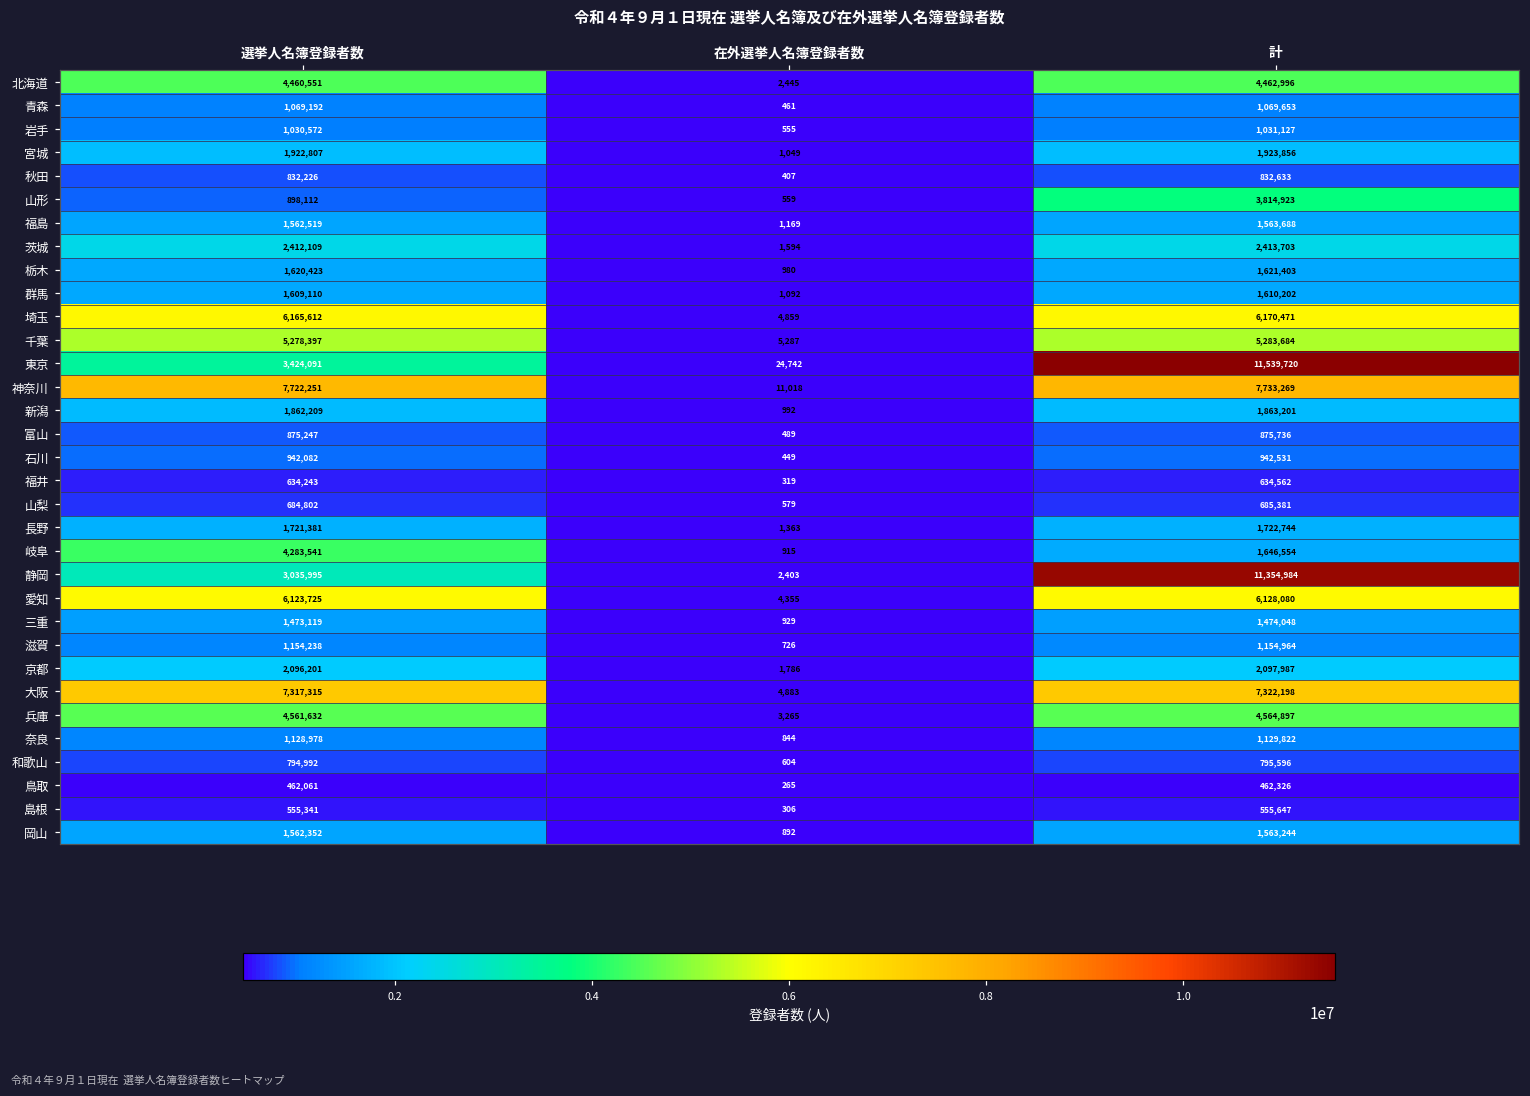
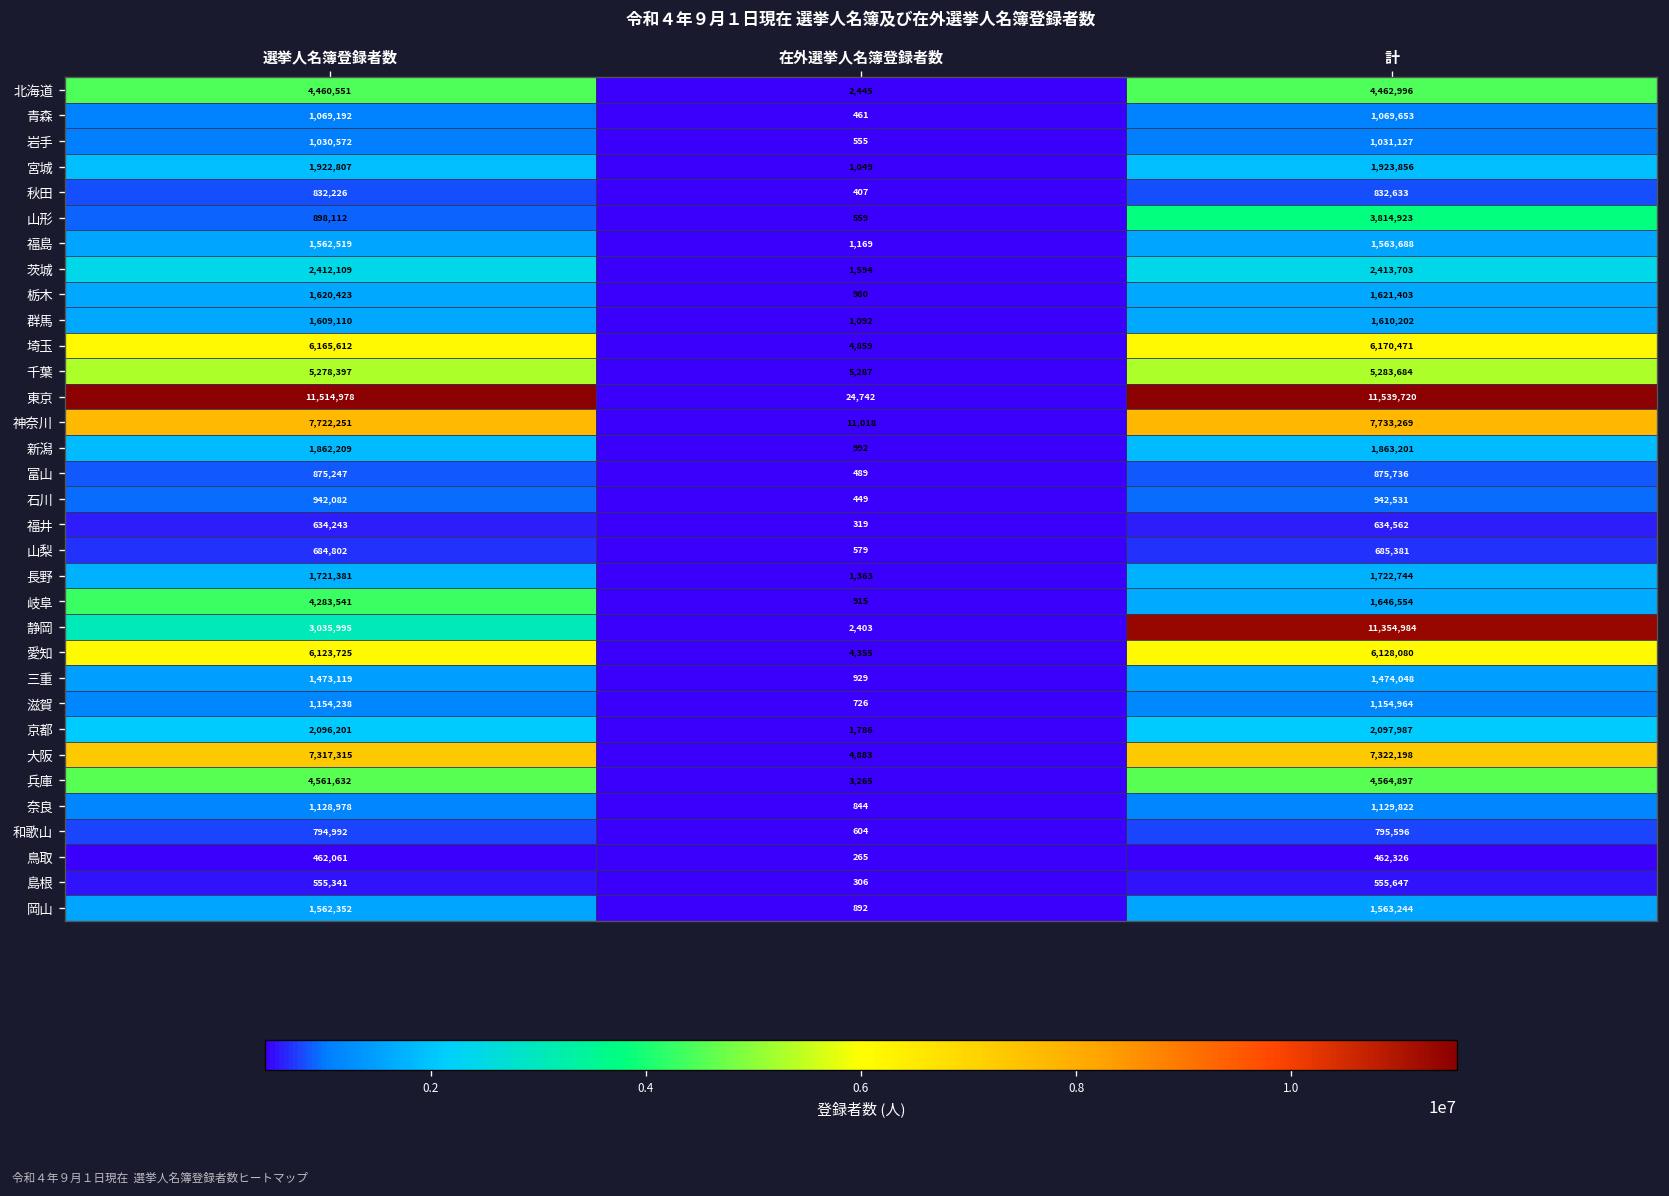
東京, 選挙人名簿登録者数: 3,424,091 -> 11,514,978
